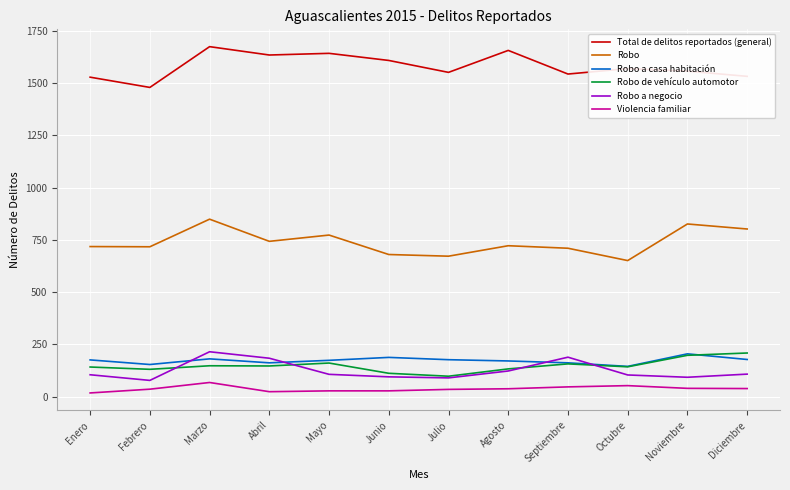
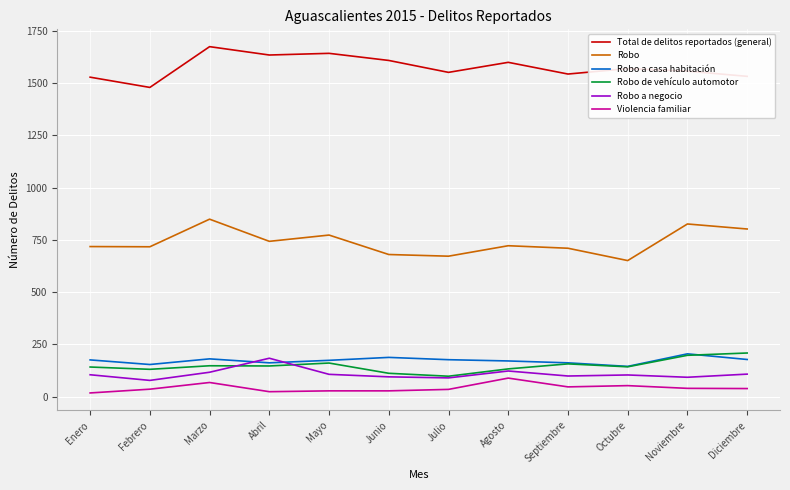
Robo a negocio, Marzo: 220 -> 120
Total de delitos reportados (general), Agosto: 1660 -> 1600
Violencia familiar, Agosto: 40 -> 90
Robo a negocio, Septiembre: 190 -> 100
